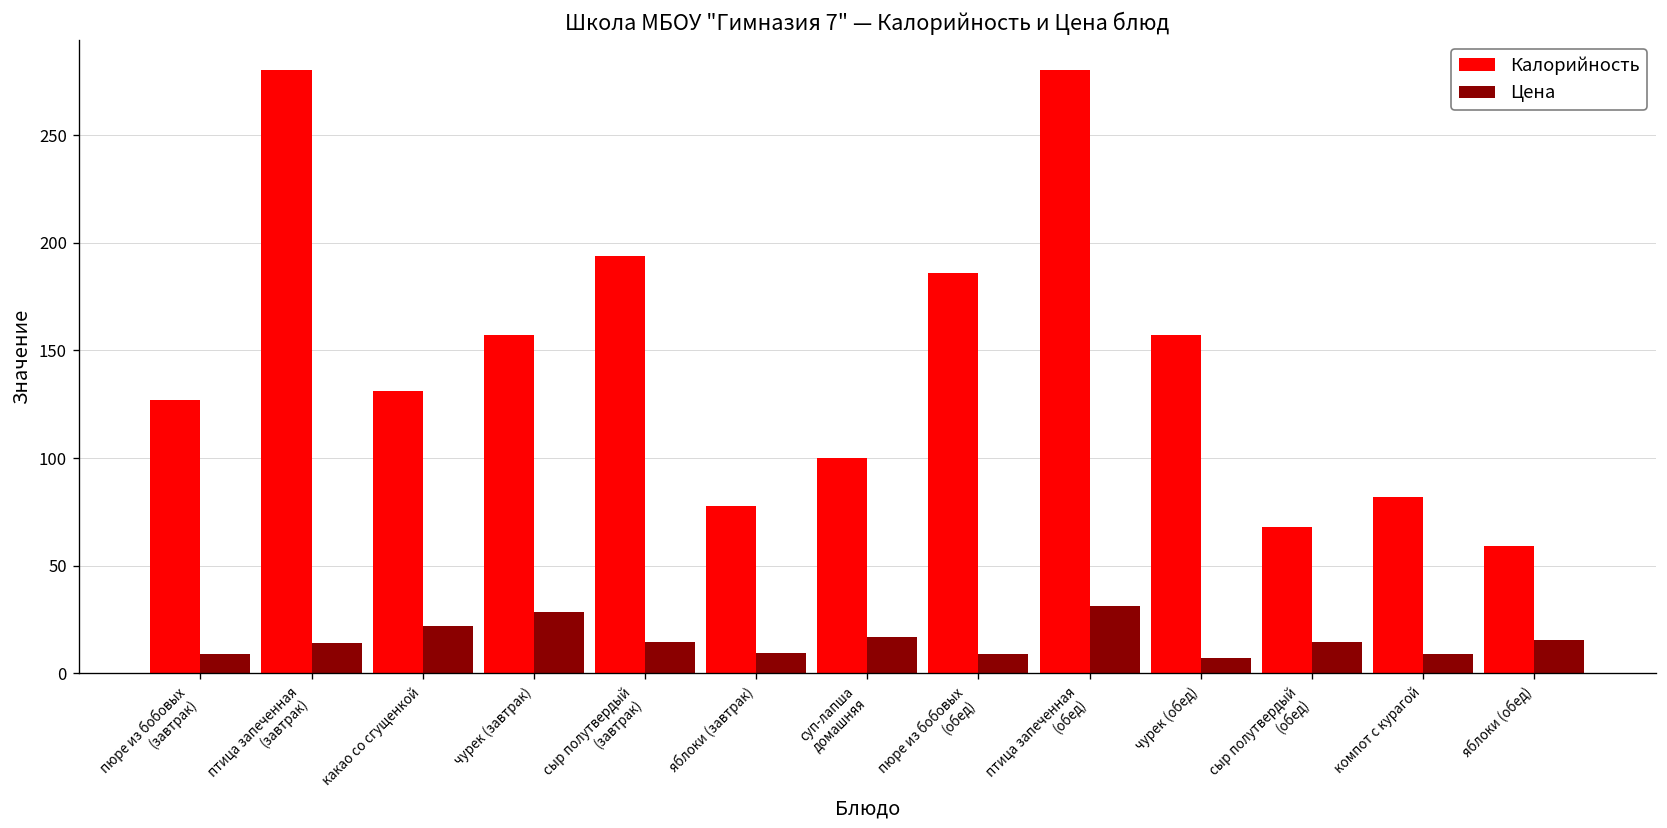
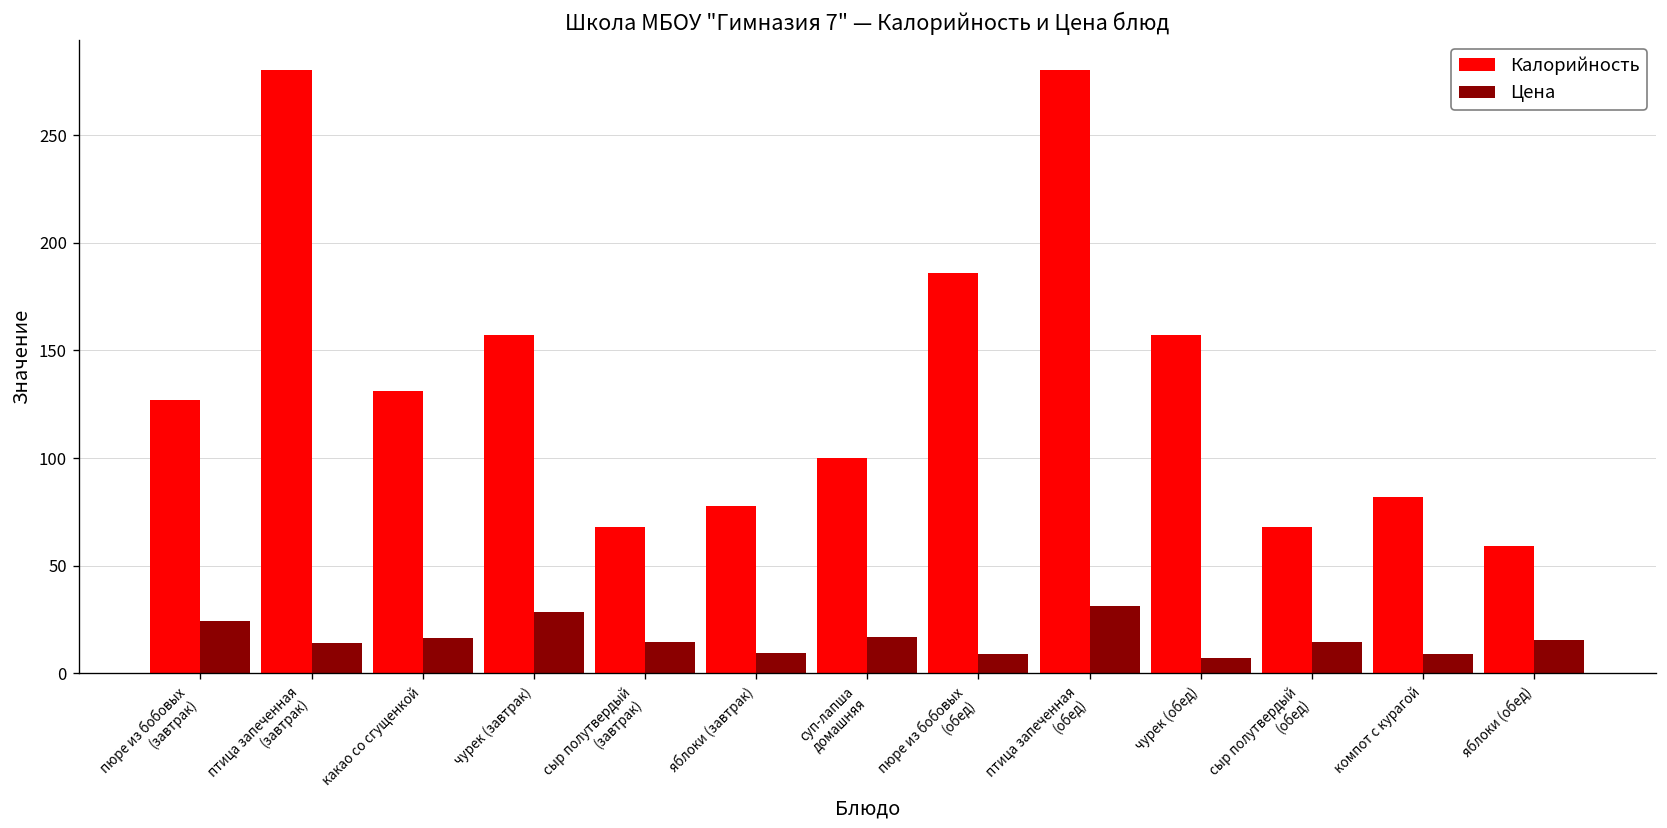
Цена, пюре из бобовых (завтрак): 9 -> 24
Цена, какао со сгущенкой: 22 -> 16
Калорийность, сыр полутвердый (завтрак): 194 -> 68
